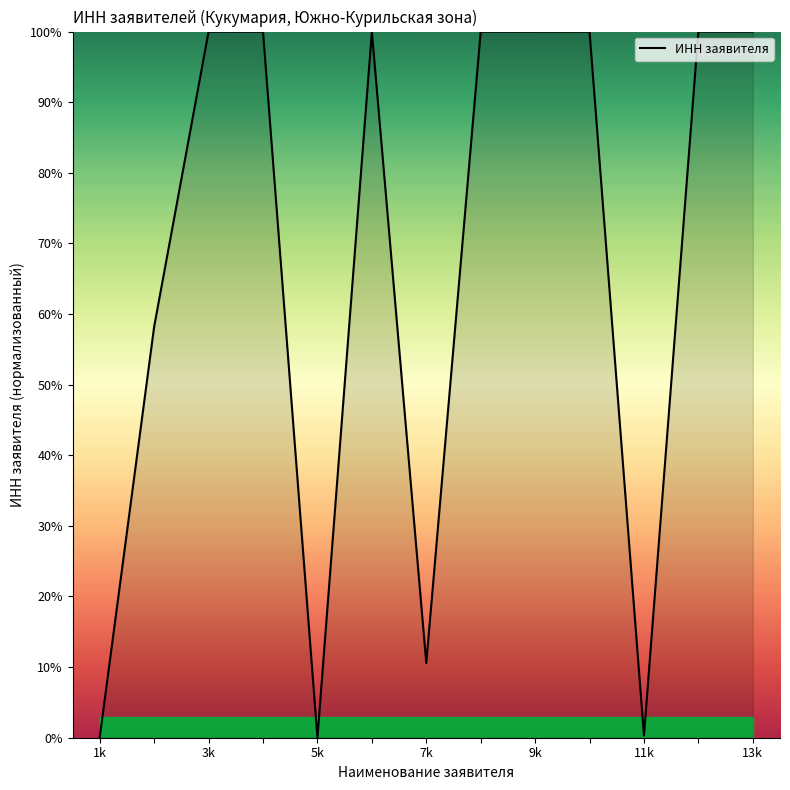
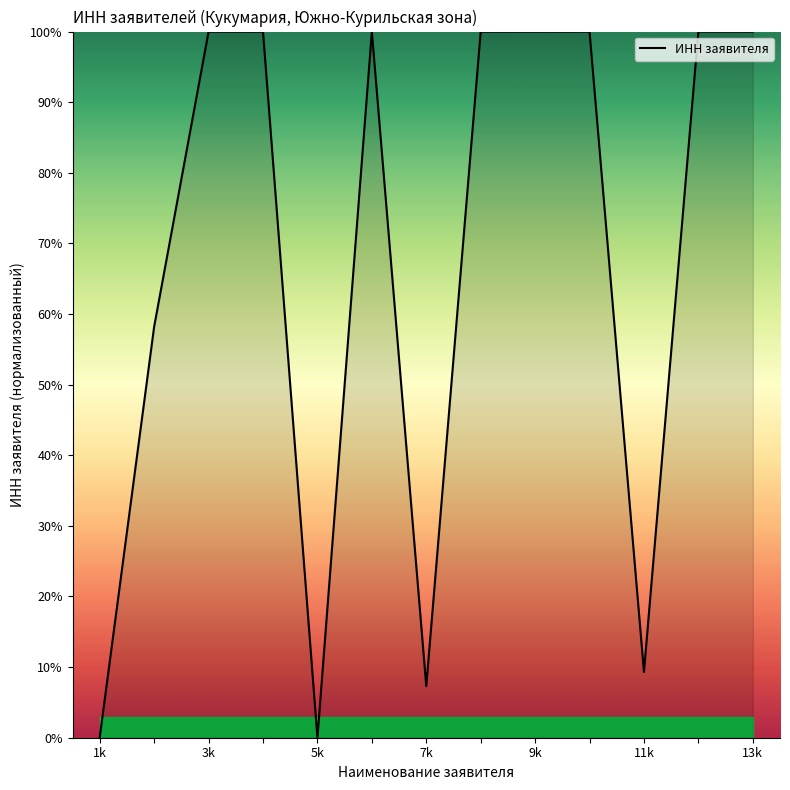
ИНН заявителя, 7k: 11% -> 7%
ИНН заявителя, 11k: 0% -> 9%
